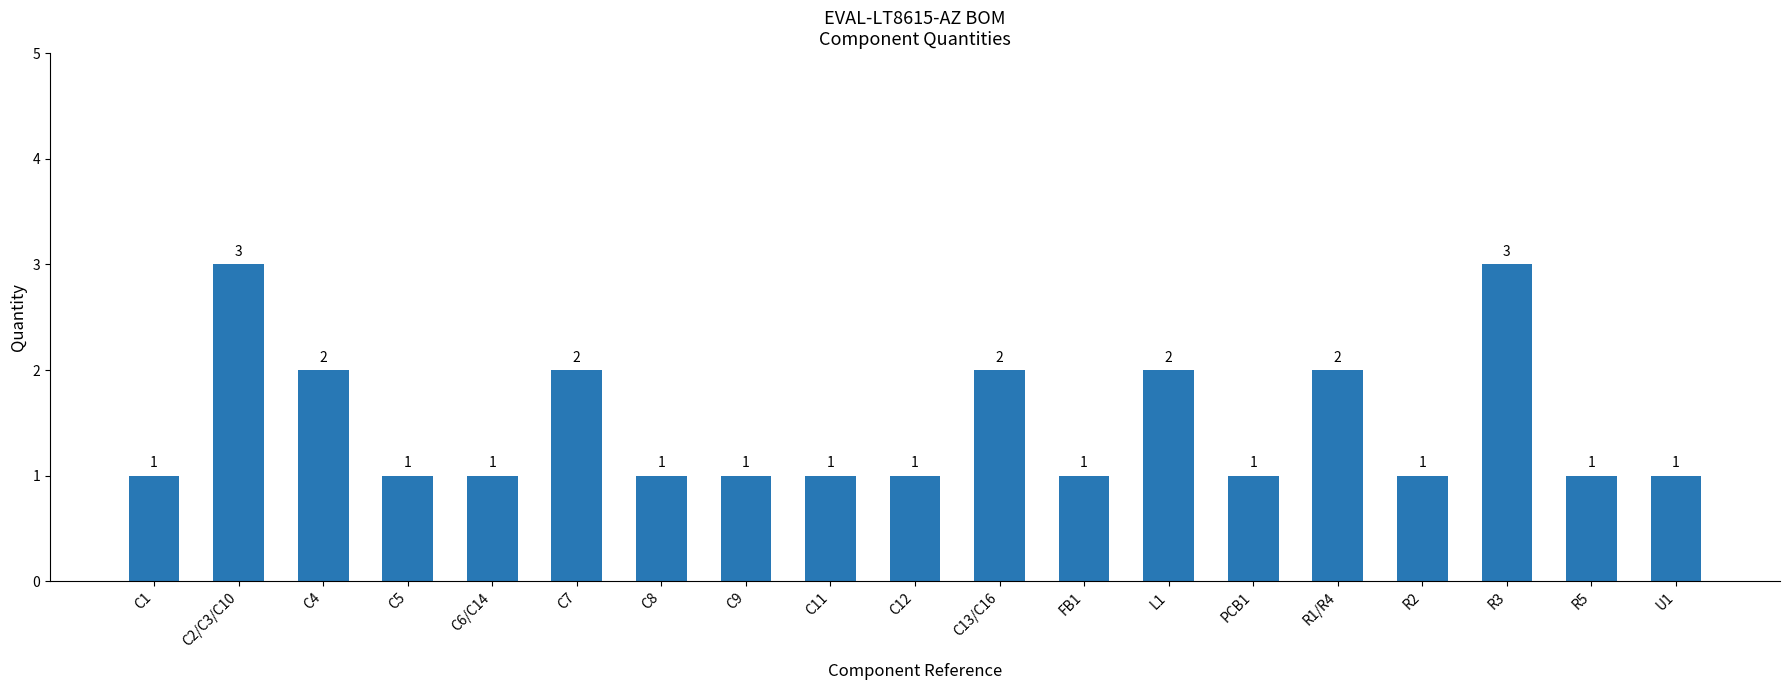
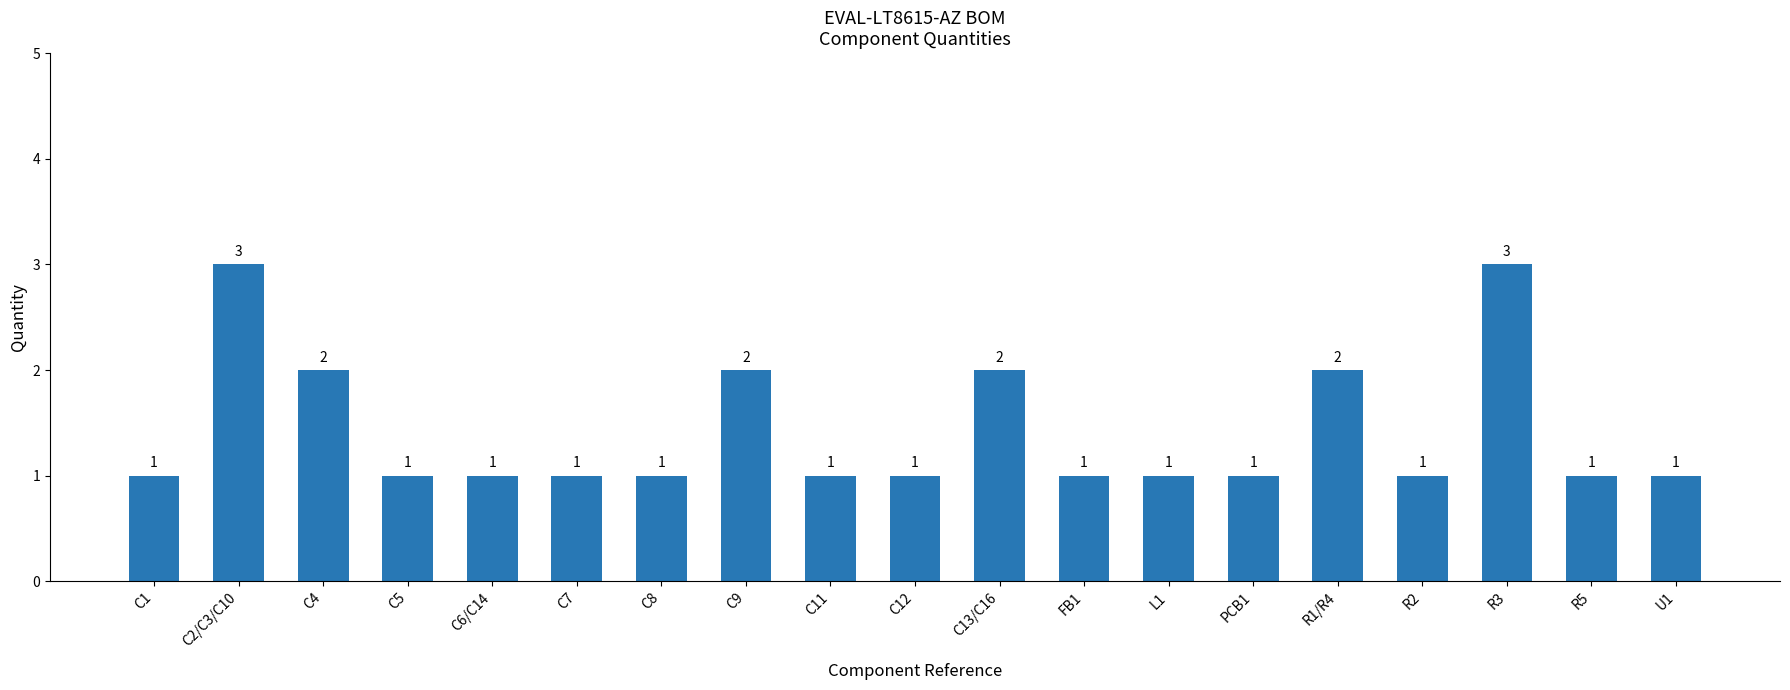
C7: 2 -> 1
C9: 1 -> 2
L1: 2 -> 1
